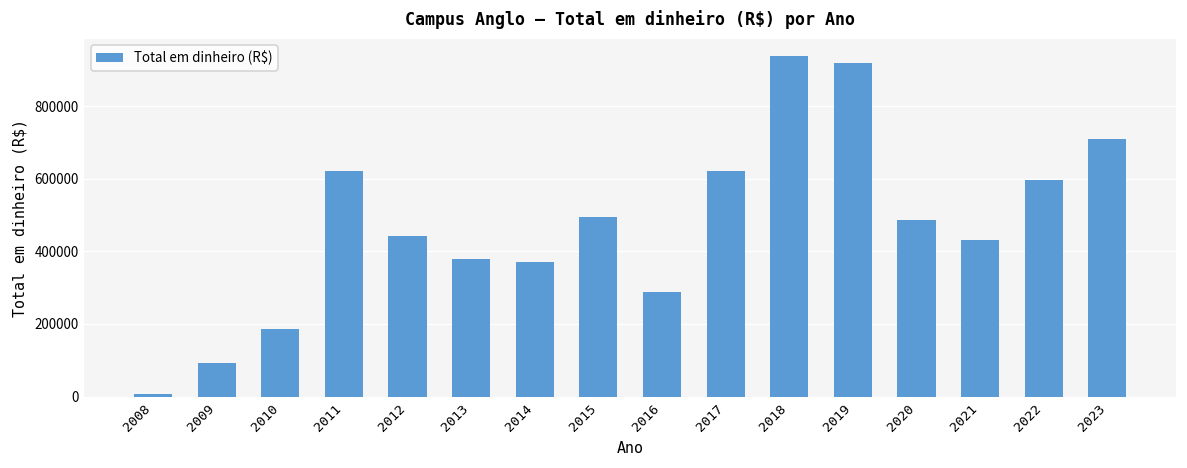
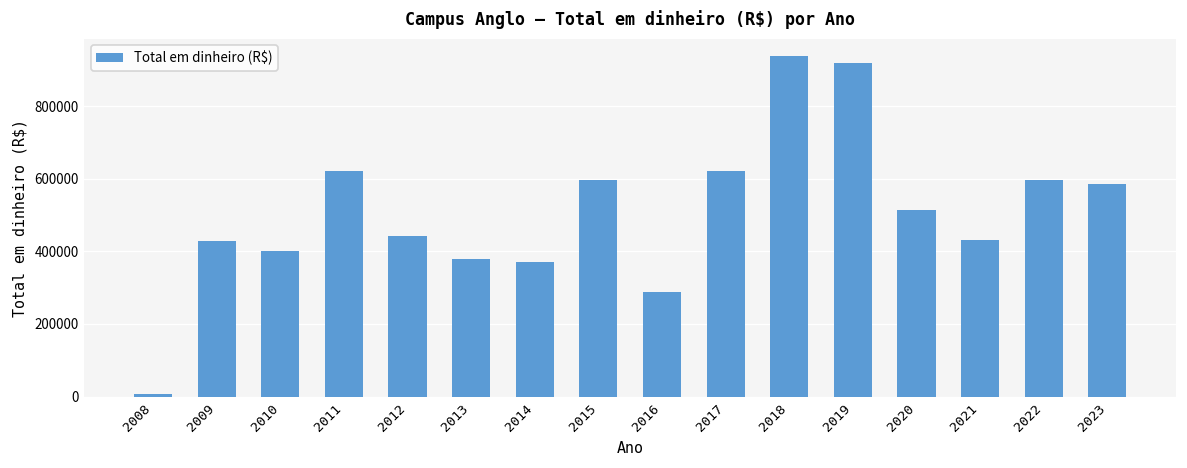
2009: 90000 -> 430000
2010: 190000 -> 400000
2015: 500000 -> 600000
2020: 490000 -> 510000
2023: 710000 -> 580000
